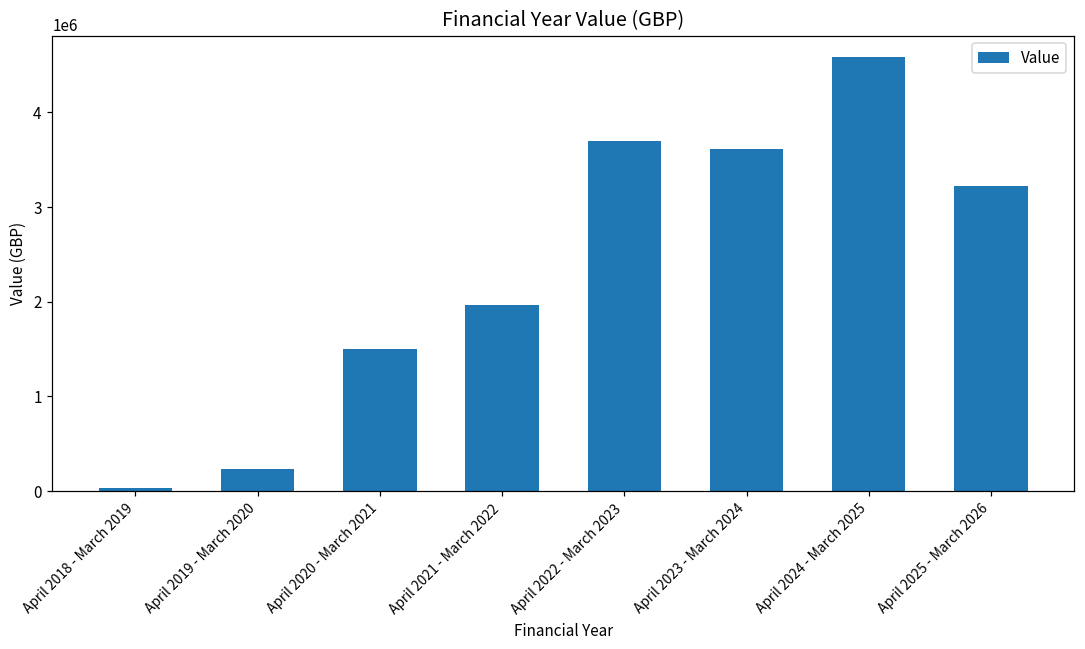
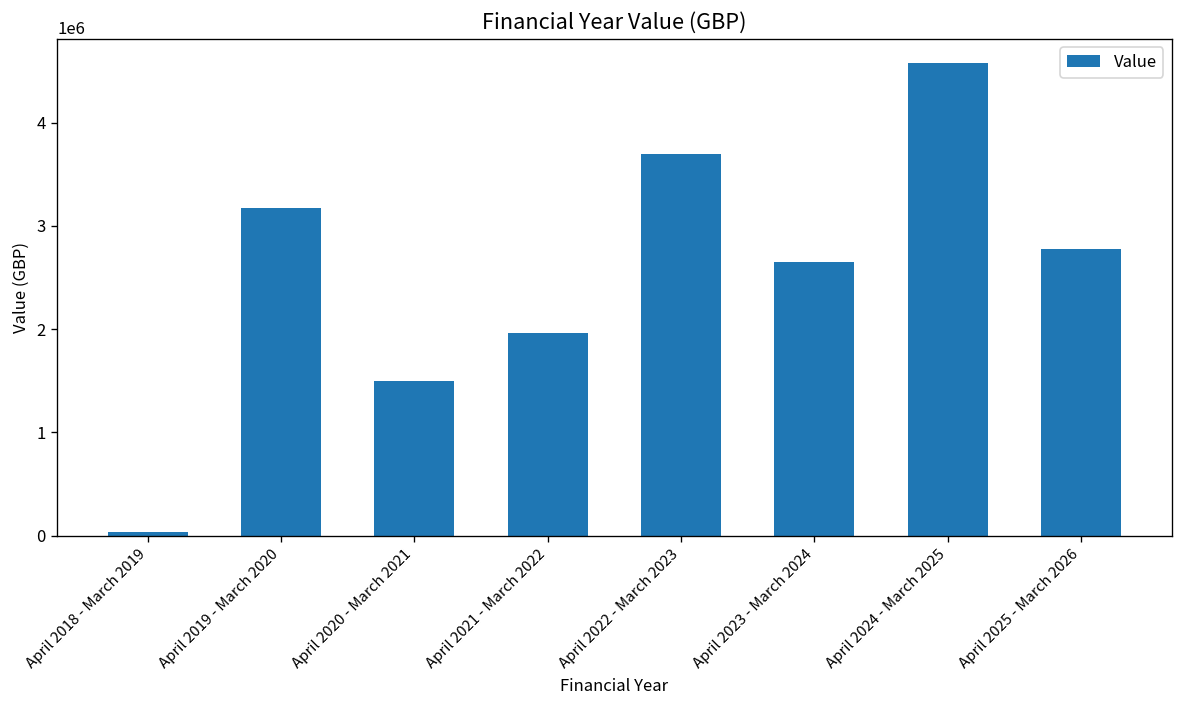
April 2019 - March 2020: 200000 -> 3200000
April 2023 - March 2024: 3600000 -> 2600000
April 2025 - March 2026: 3200000 -> 2800000
